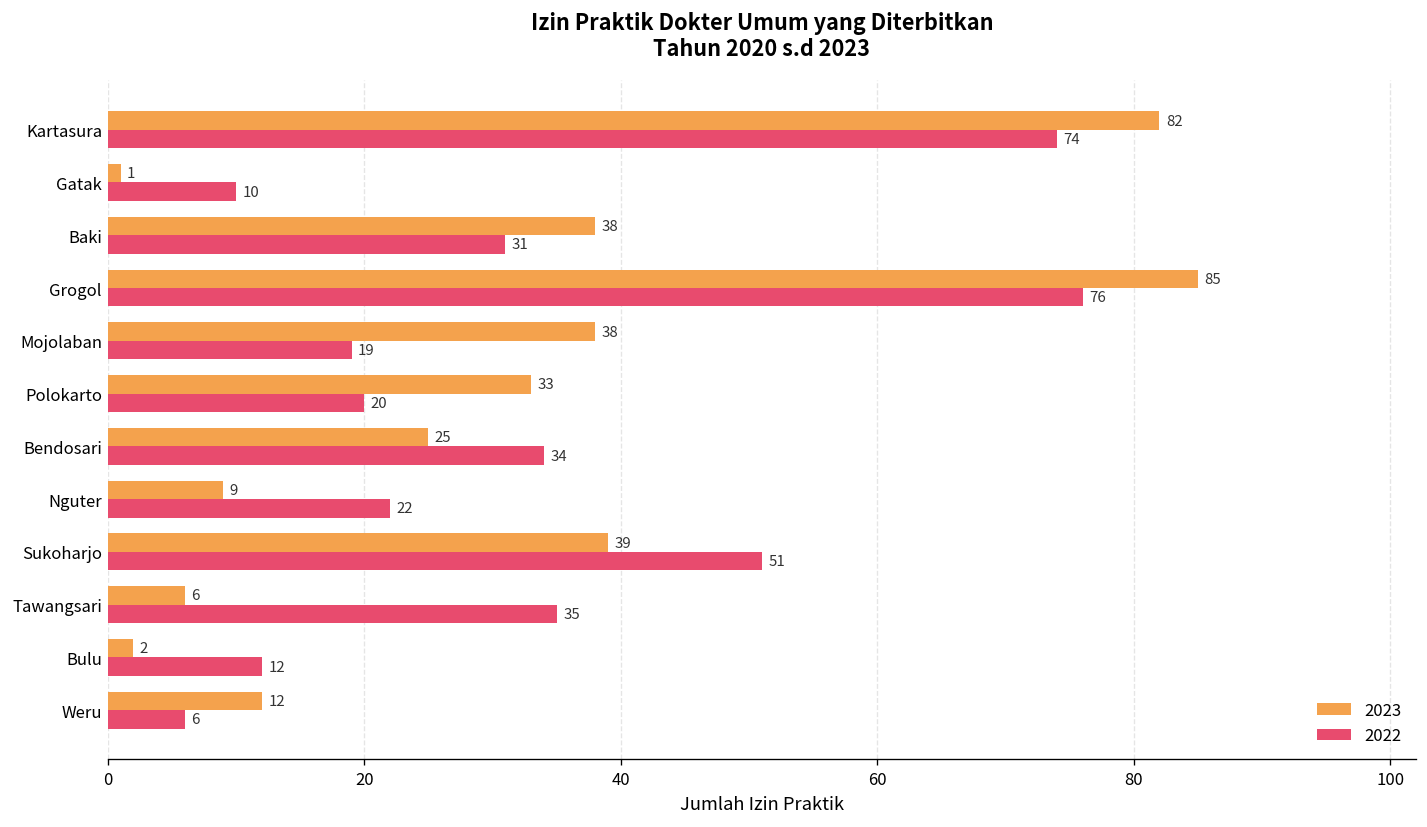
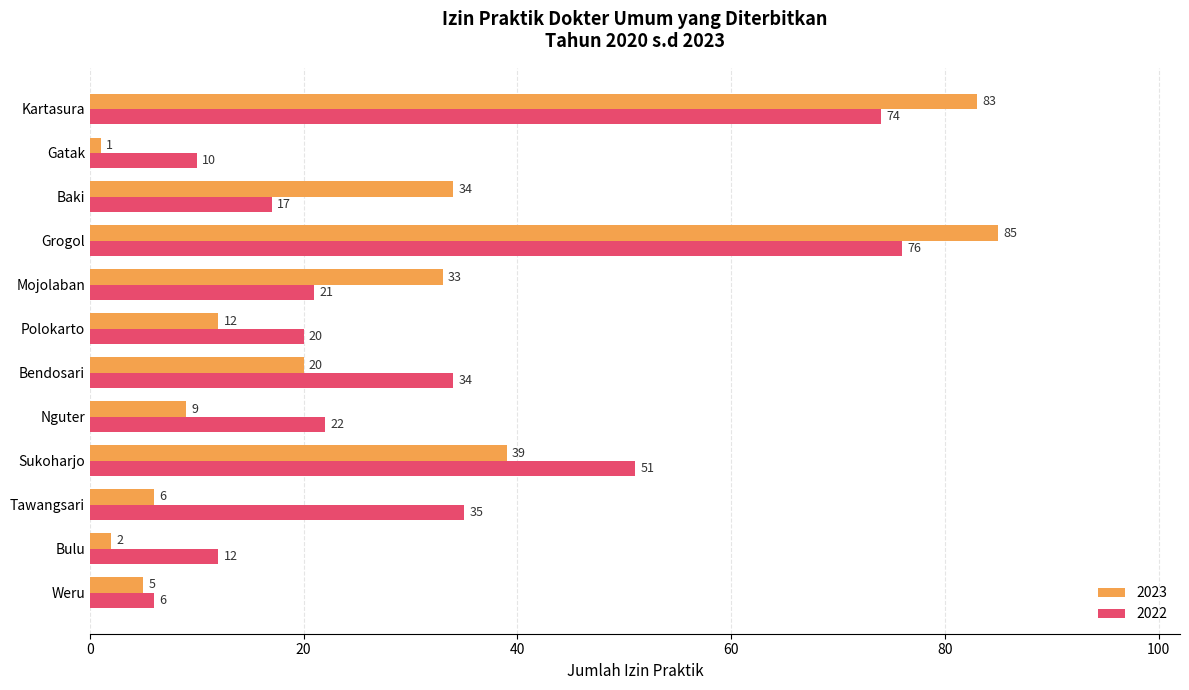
2023, Kartasura: 82 -> 83
2023, Baki: 38 -> 34
2022, Baki: 31 -> 17
2023, Mojolaban: 38 -> 33
2022, Mojolaban: 19 -> 21
2023, Polokarto: 33 -> 12
2023, Bendosari: 25 -> 20
2023, Weru: 12 -> 5
